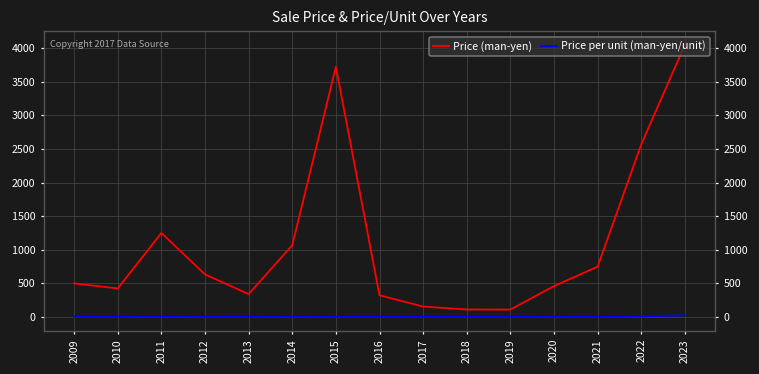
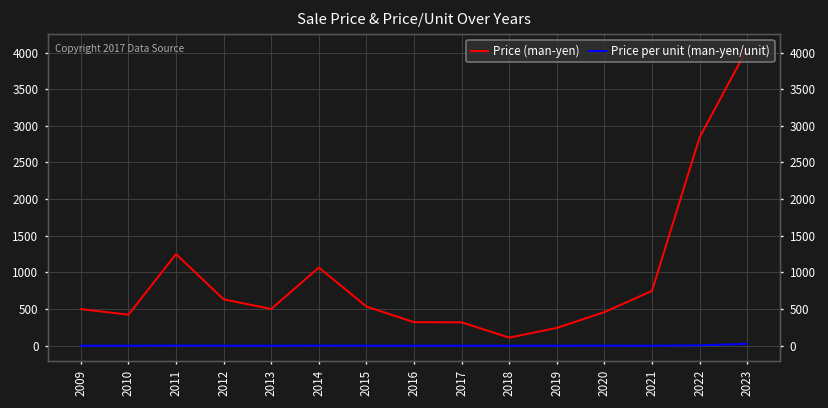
Price (man-yen), 2013: 300 -> 500
Price (man-yen), 2015: 3700 -> 500
Price (man-yen), 2017: 200 -> 300
Price (man-yen), 2019: 100 -> 200
Price (man-yen), 2022: 2600 -> 2800
